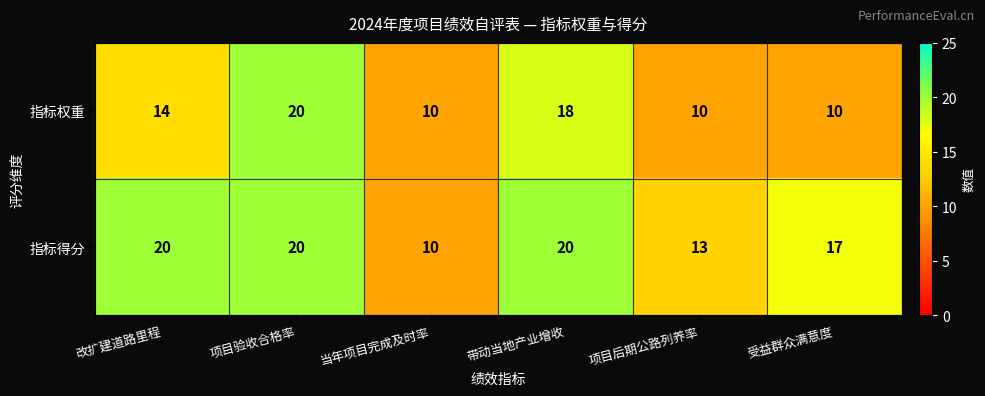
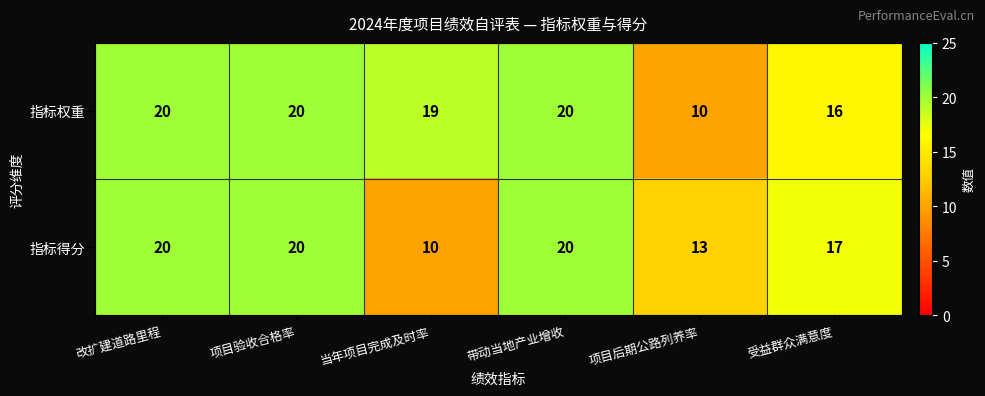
指标权重, 改扩建道路里程: 14 -> 20
指标权重, 当年项目完成及时率: 10 -> 19
指标权重, 带动当地产业增收: 18 -> 20
指标权重, 受益群众满意度: 10 -> 16
